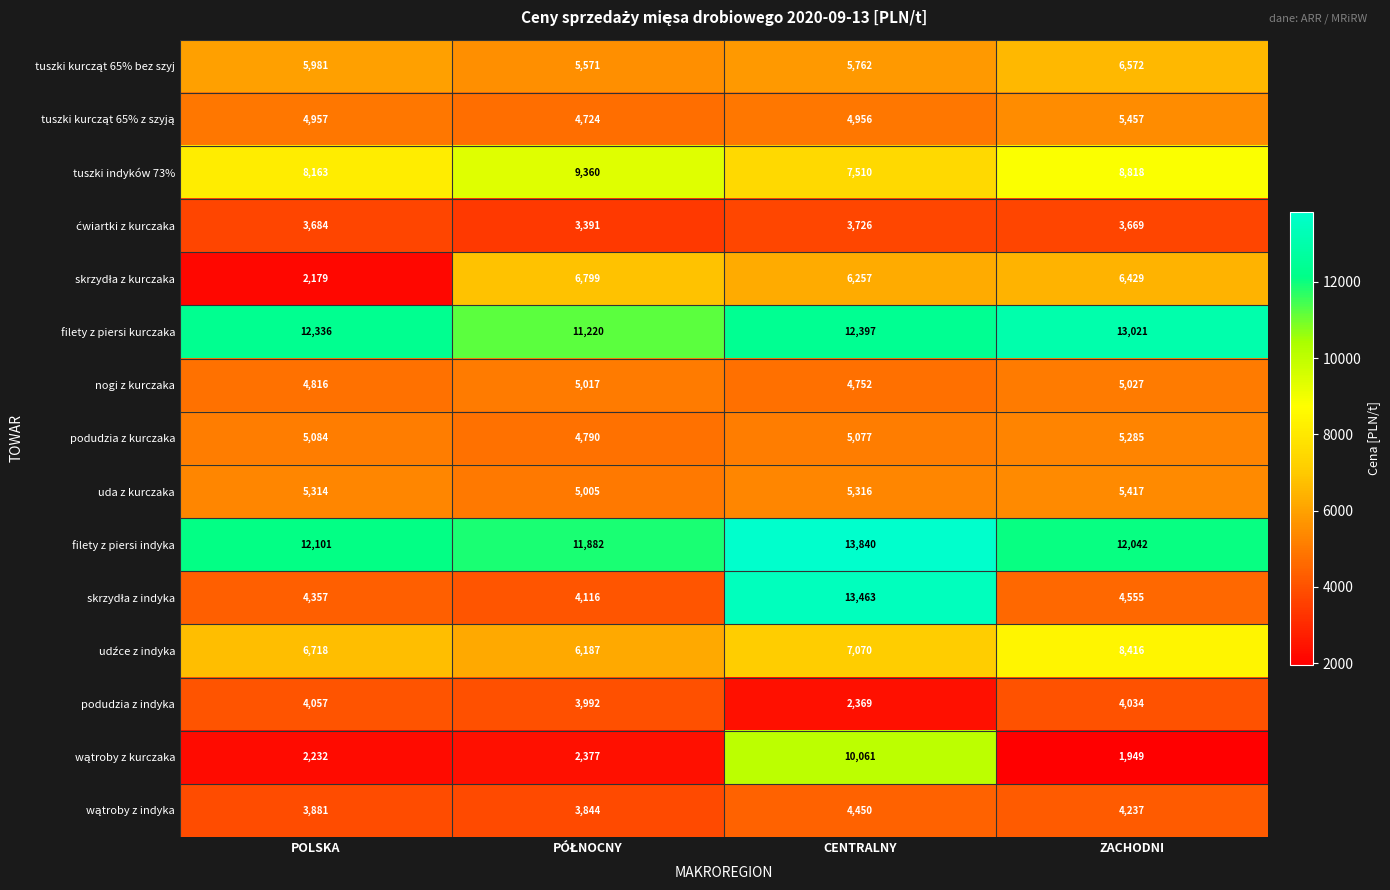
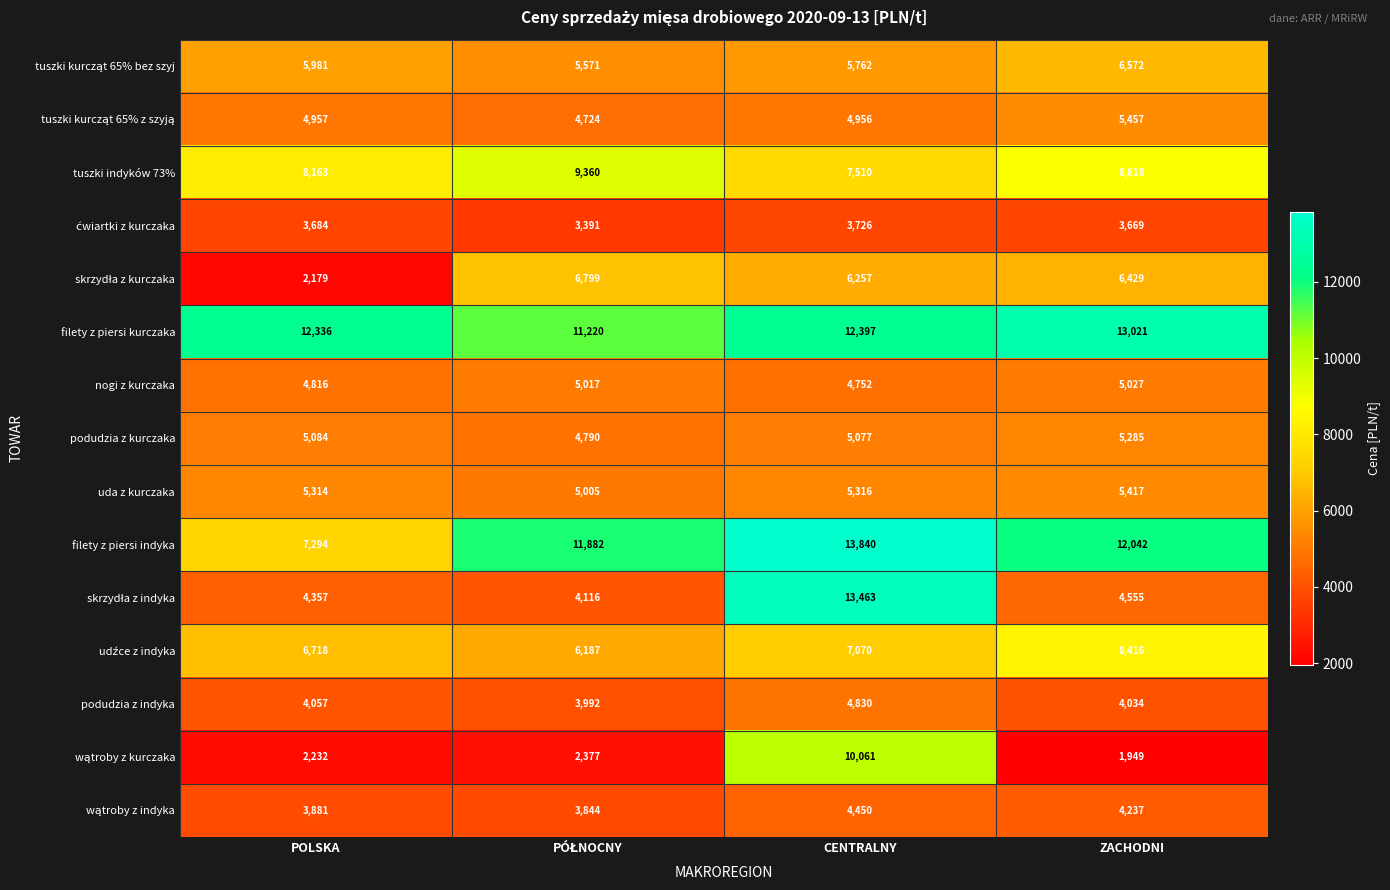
filety z piersi indyka, POLSKA: 12,101 -> 7,294
podudzia z indyka, CENTRALNY: 2,369 -> 4,830
